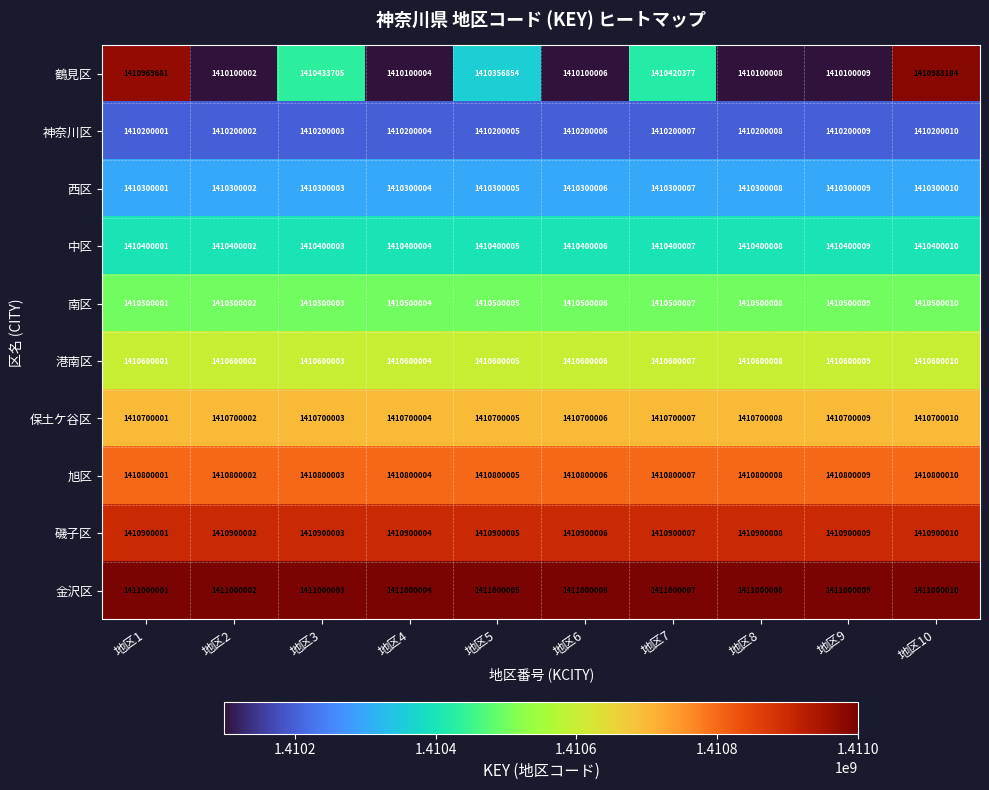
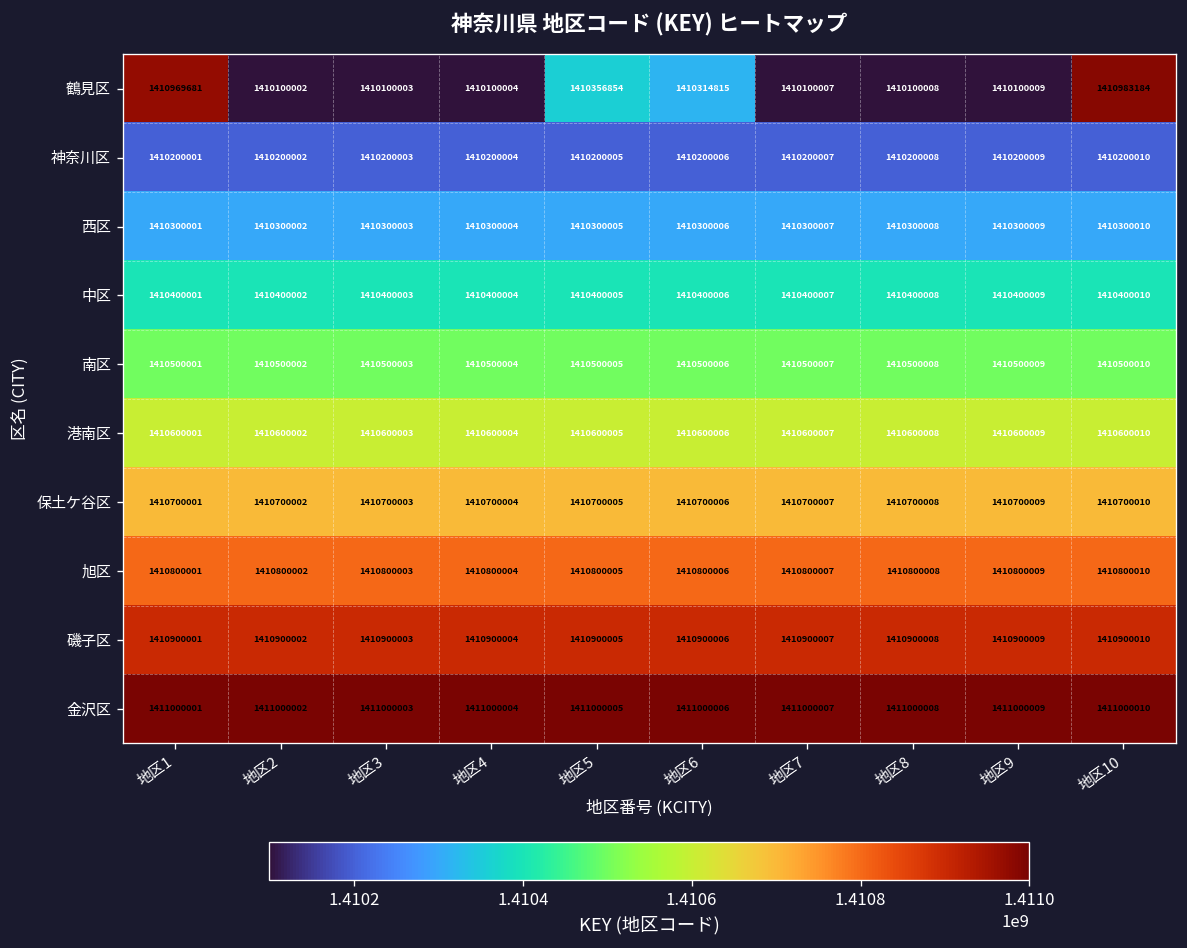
鶴見区, 地区3: 1410433705 -> 1410100003
鶴見区, 地区6: 1410100006 -> 1410314815
鶴見区, 地区7: 1410420377 -> 1410100007
